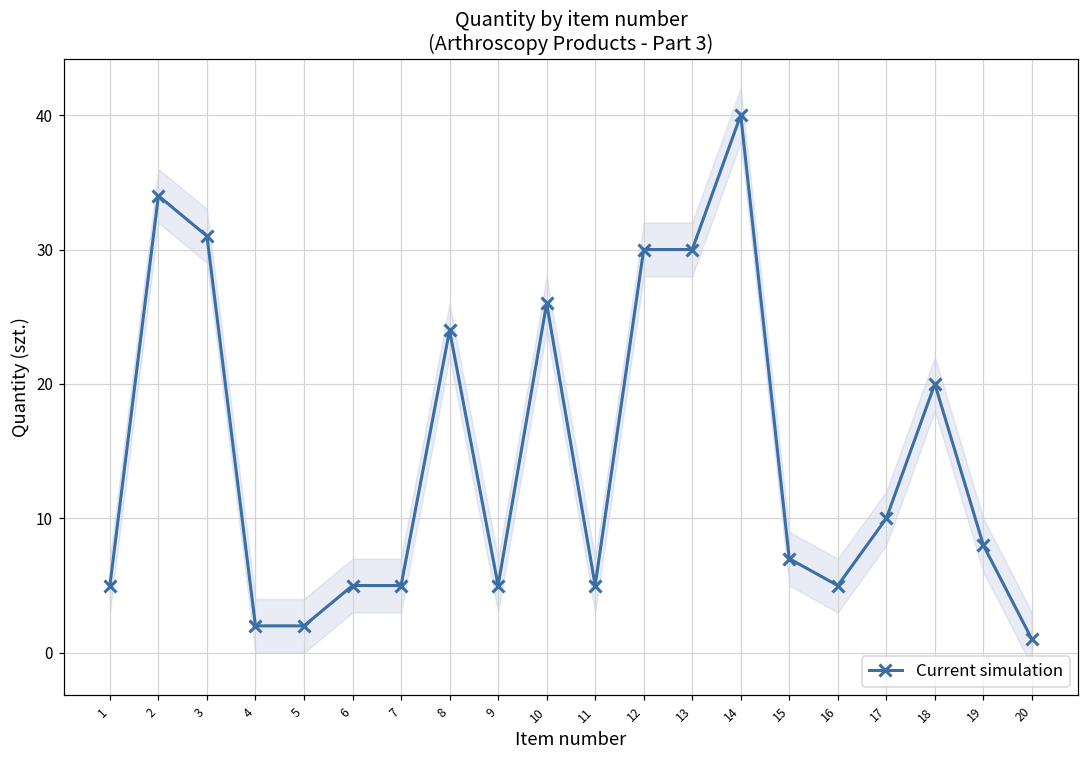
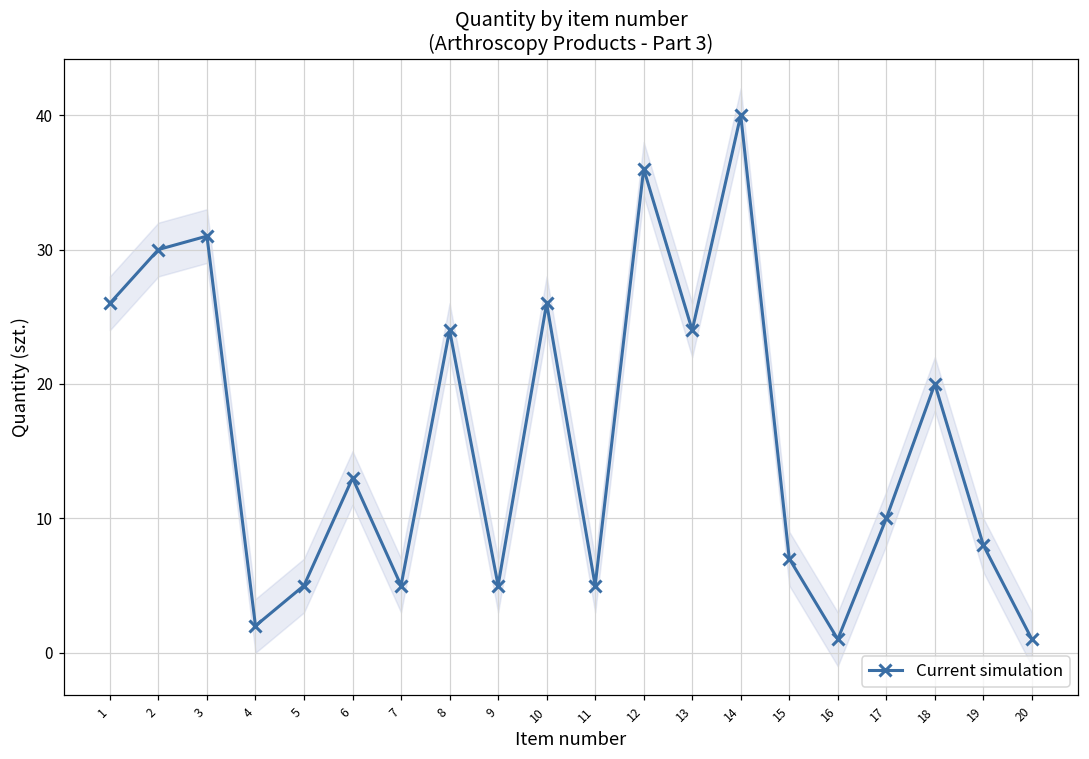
Current simulation, 1: 5 -> 26
Current simulation, 2: 34 -> 30
Current simulation, 5: 2 -> 5
Current simulation, 6: 5 -> 13
Current simulation, 12: 30 -> 36
Current simulation, 13: 30 -> 24
Current simulation, 16: 5 -> 1
